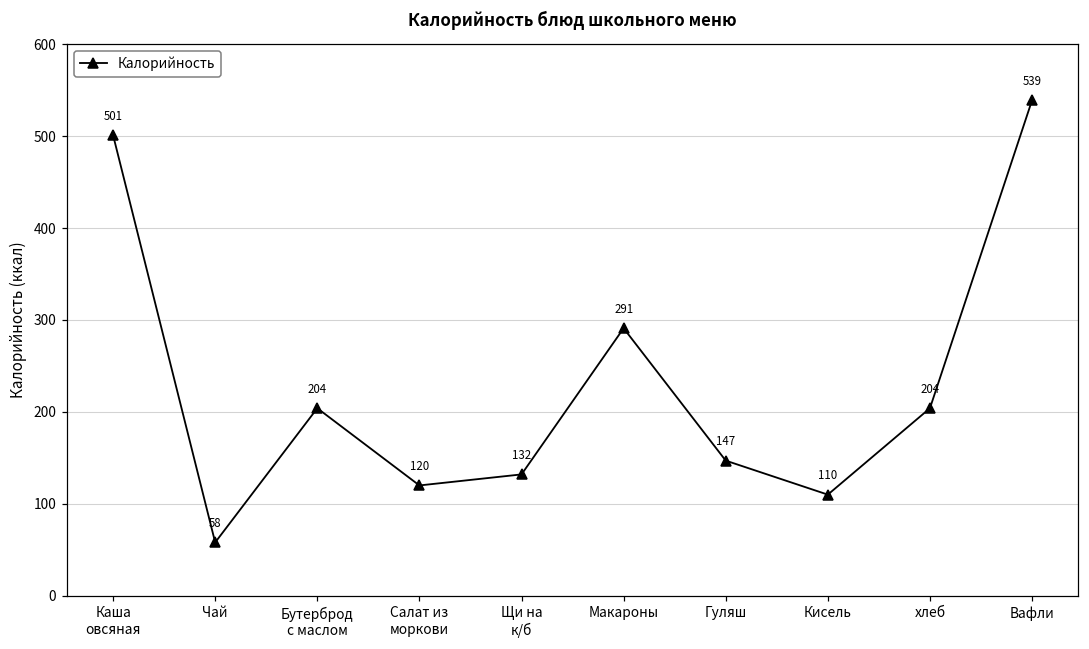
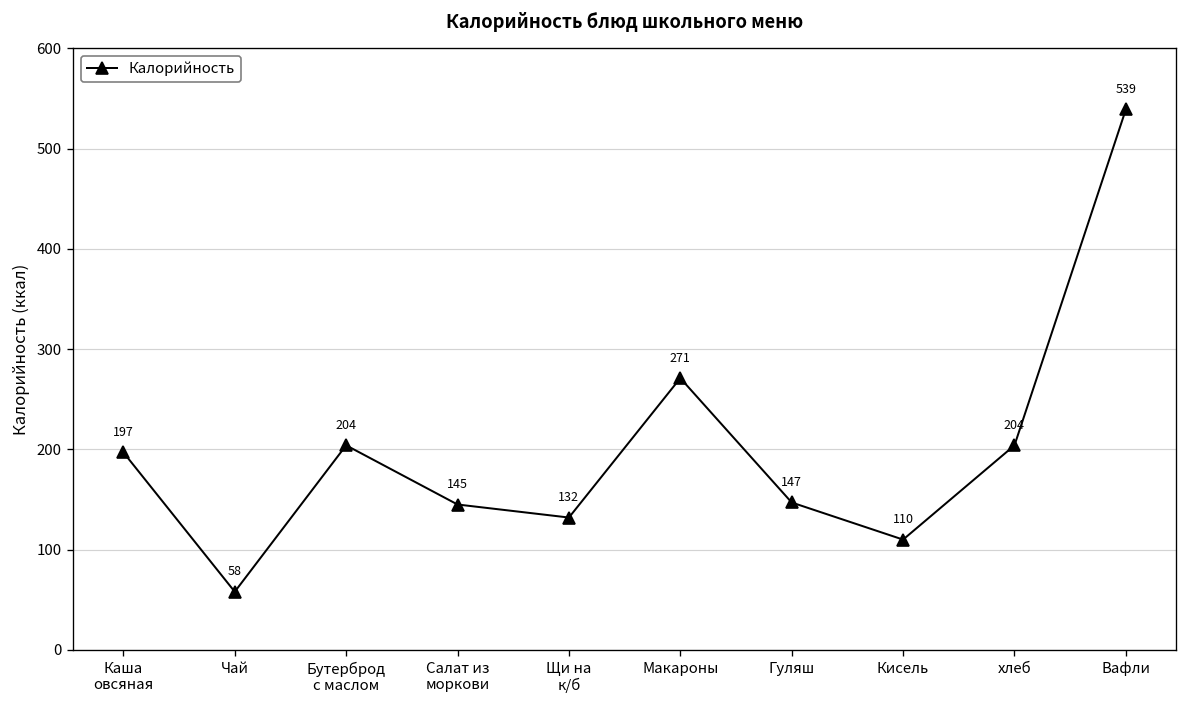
Каша овсяная: 501 -> 197
Салат из моркови: 120 -> 145
Макароны: 291 -> 271
